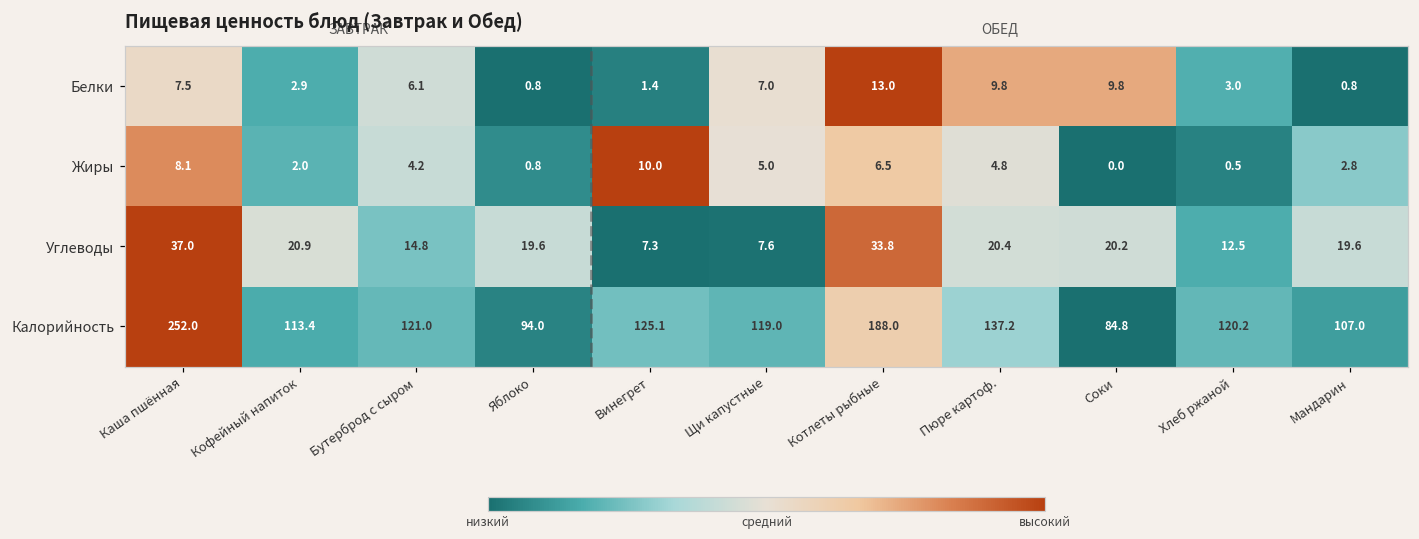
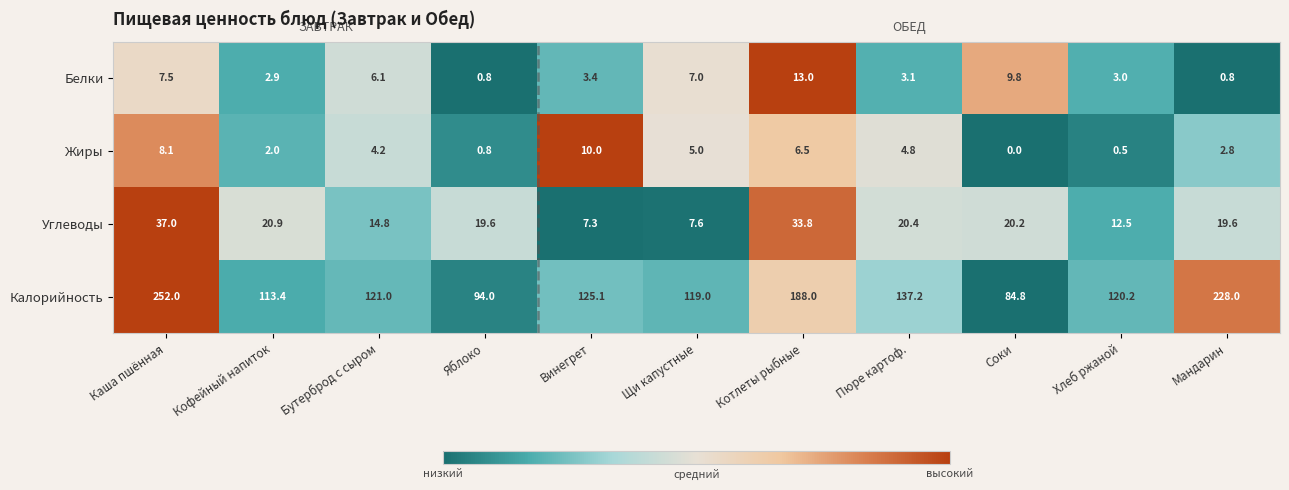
Белки, Винегрет: 1.4 -> 3.4
Белки, Пюре картоф.: 9.8 -> 3.1
Калорийность, Мандарин: 107.0 -> 228.0
